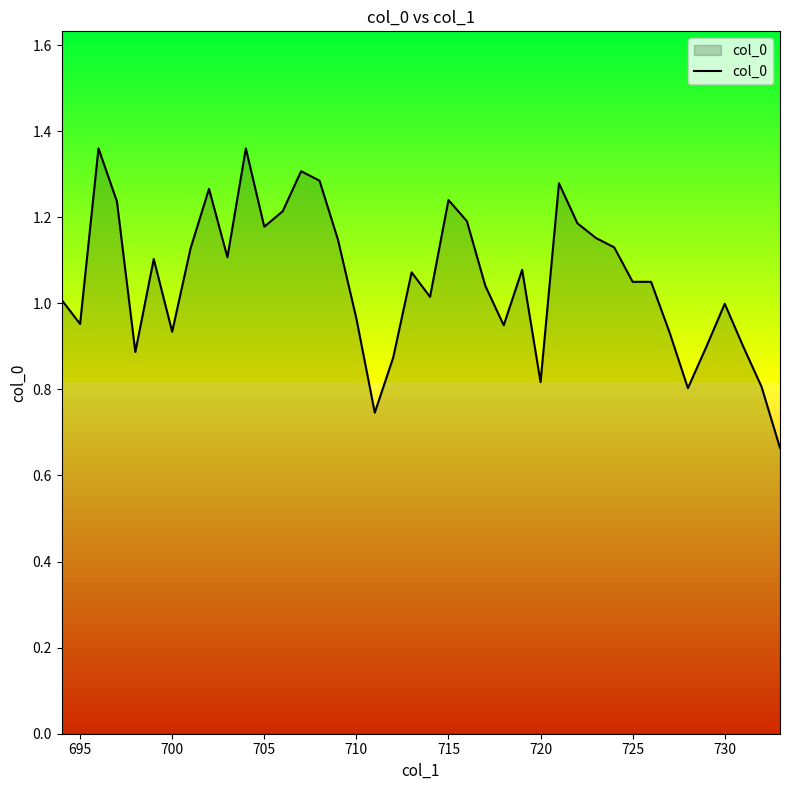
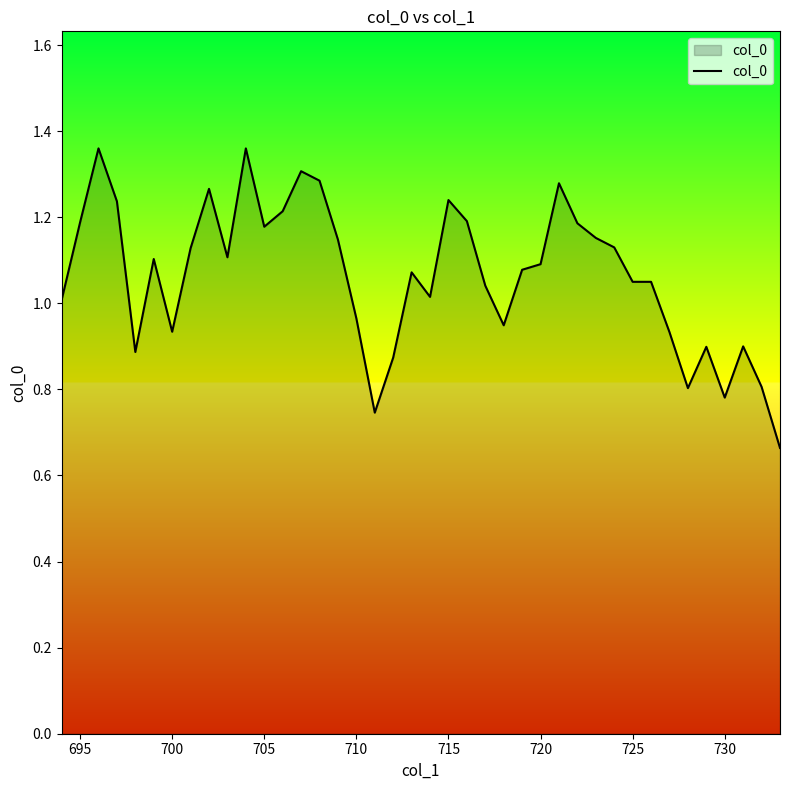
695: 0.95 -> 1.19
720: 0.82 -> 1.09
730: 1.00 -> 0.78
